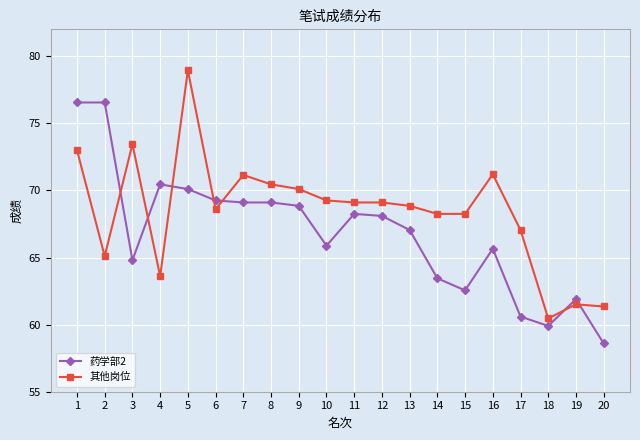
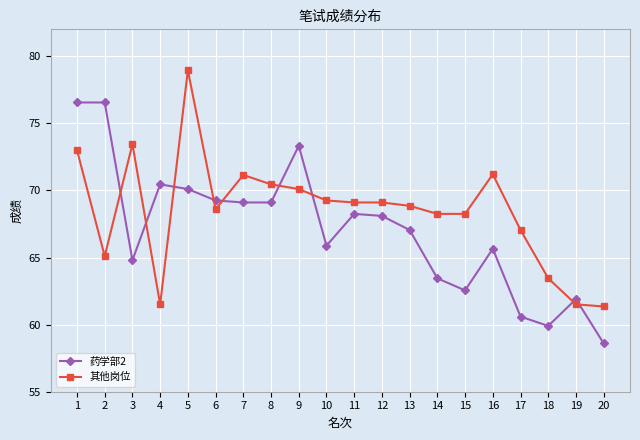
其他岗位, 4: 63.6 -> 61.5
药学部2, 9: 68.9 -> 73.3
其他岗位, 18: 60.5 -> 63.5
